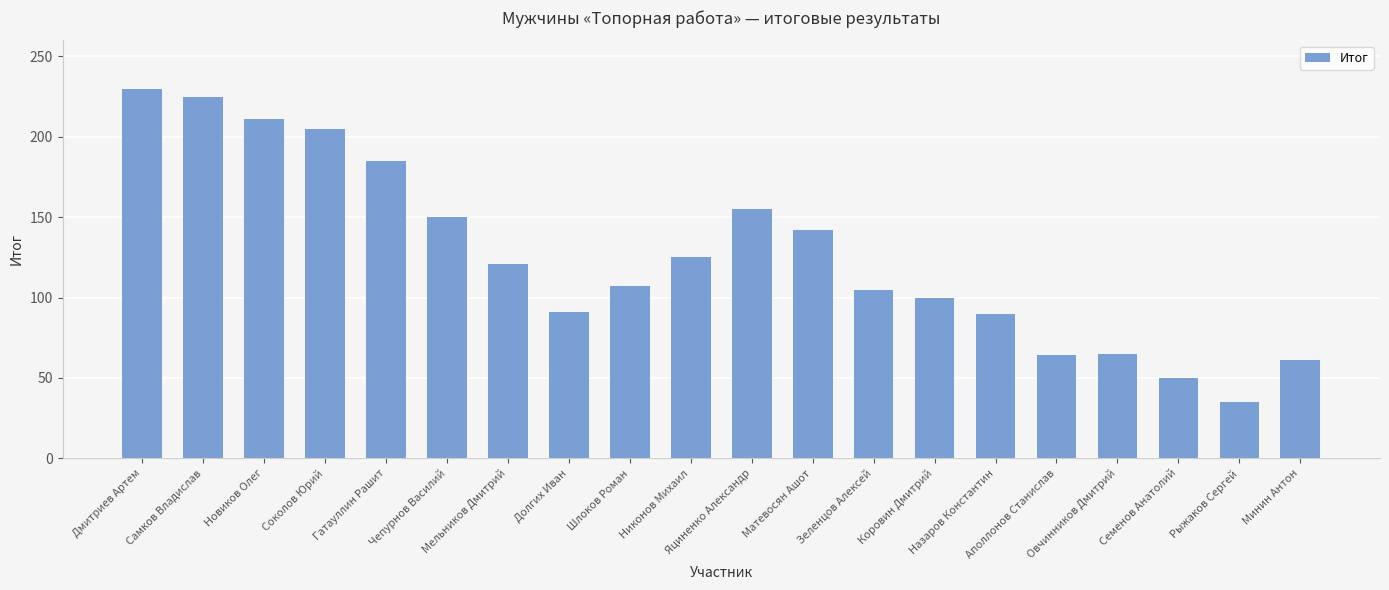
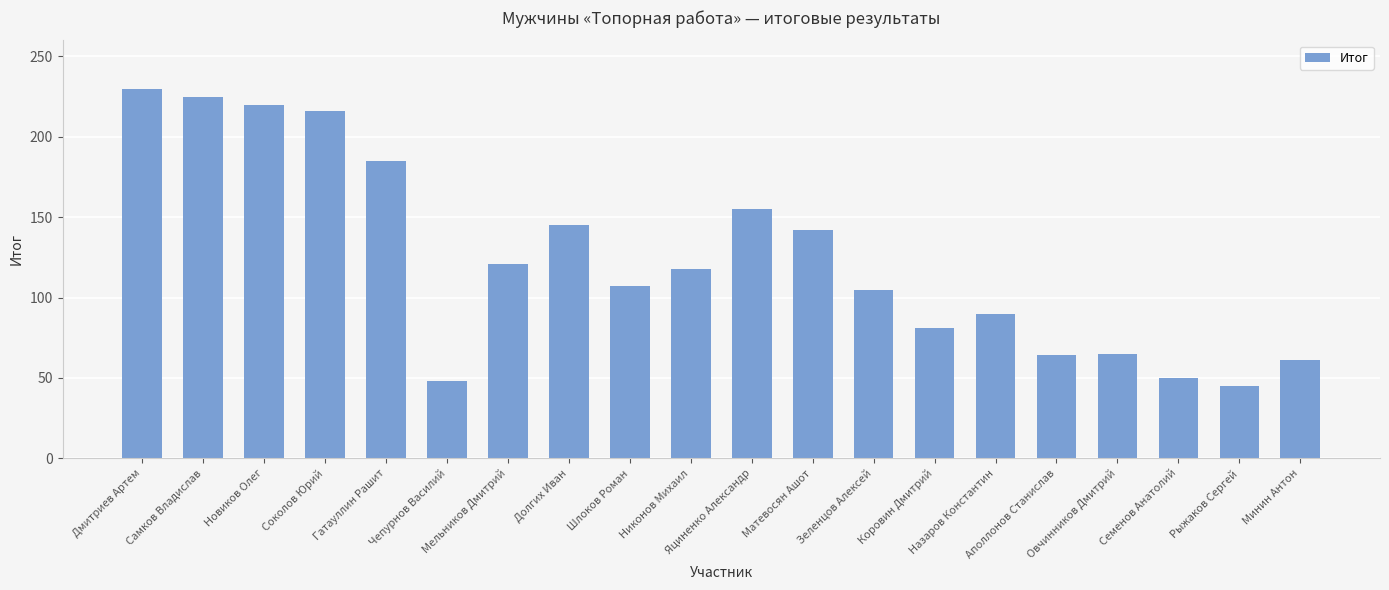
Новиков Олег: 211 -> 220
Соколов Юрий: 205 -> 216
Чепурнов Василий: 150 -> 48
Долгих Иван: 91 -> 145
Никонов Михаил: 125 -> 118
Коровин Дмитрий: 100 -> 81
Рыжаков Сергей: 35 -> 45
